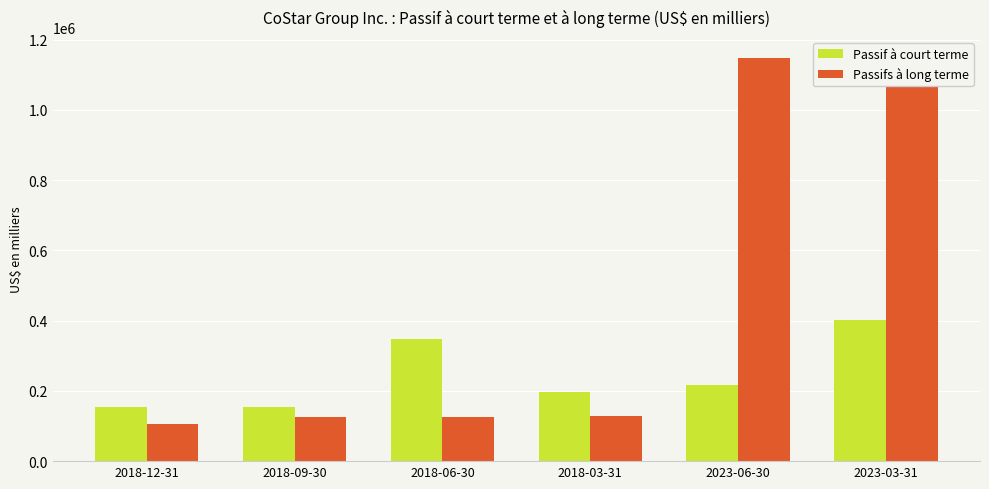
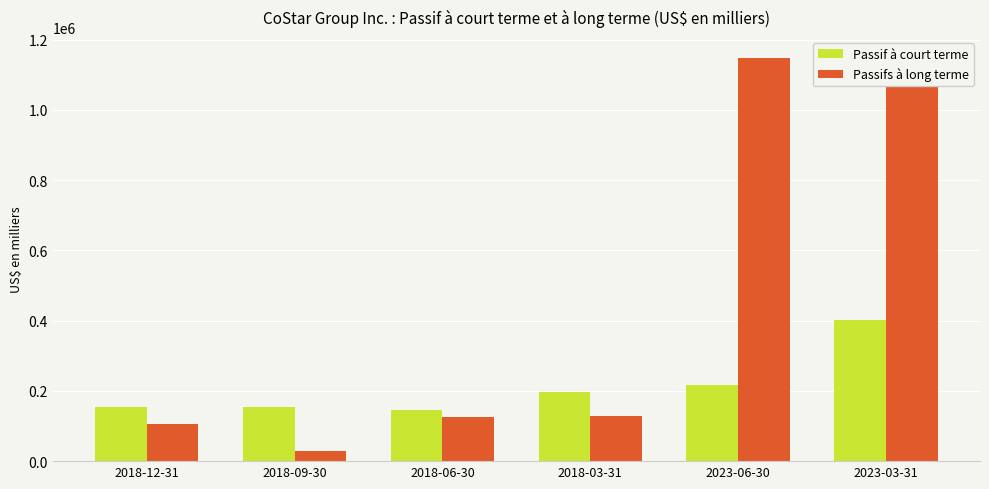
Passifs à long terme, 2018-09-30: 130000 -> 30000
Passif à court terme, 2018-06-30: 350000 -> 150000
